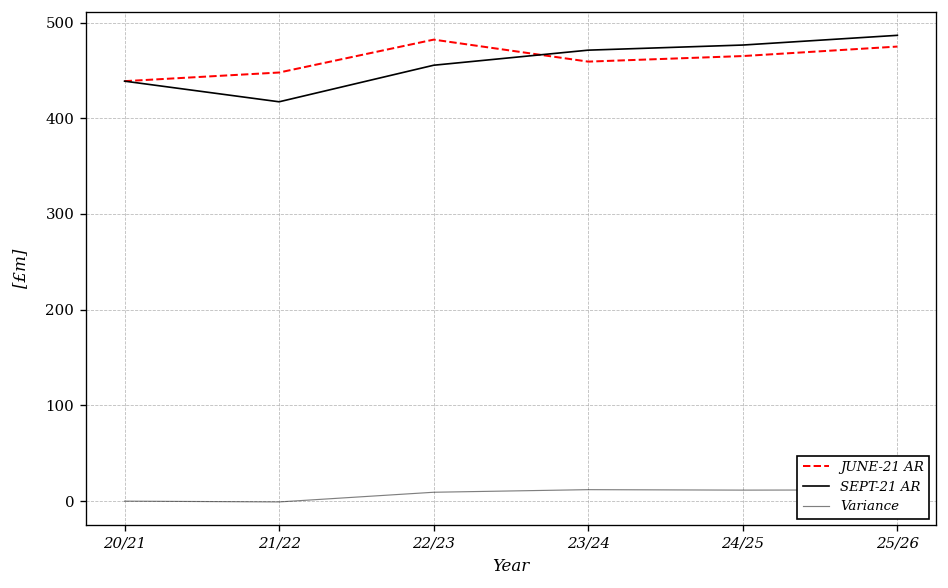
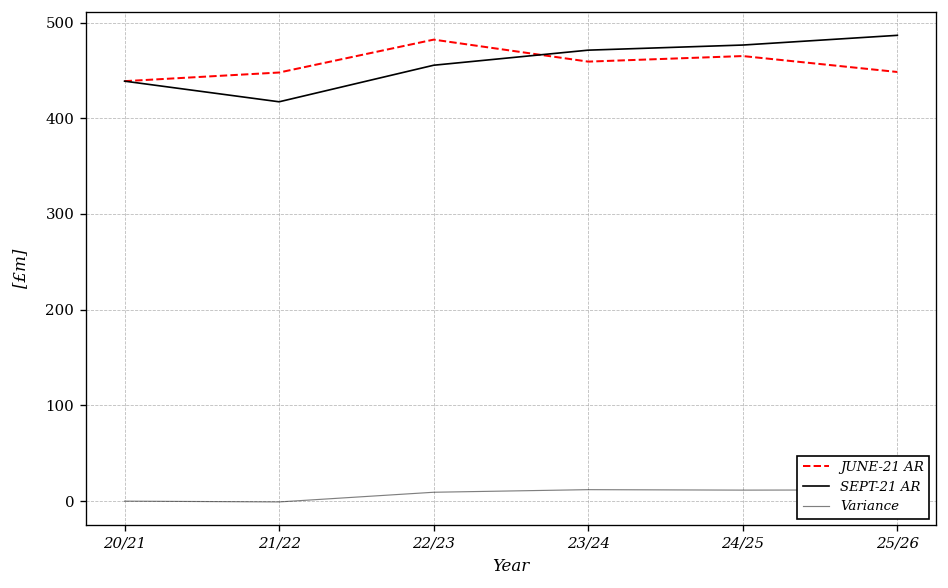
JUNE-21 AR, 25/26: 470 -> 450
